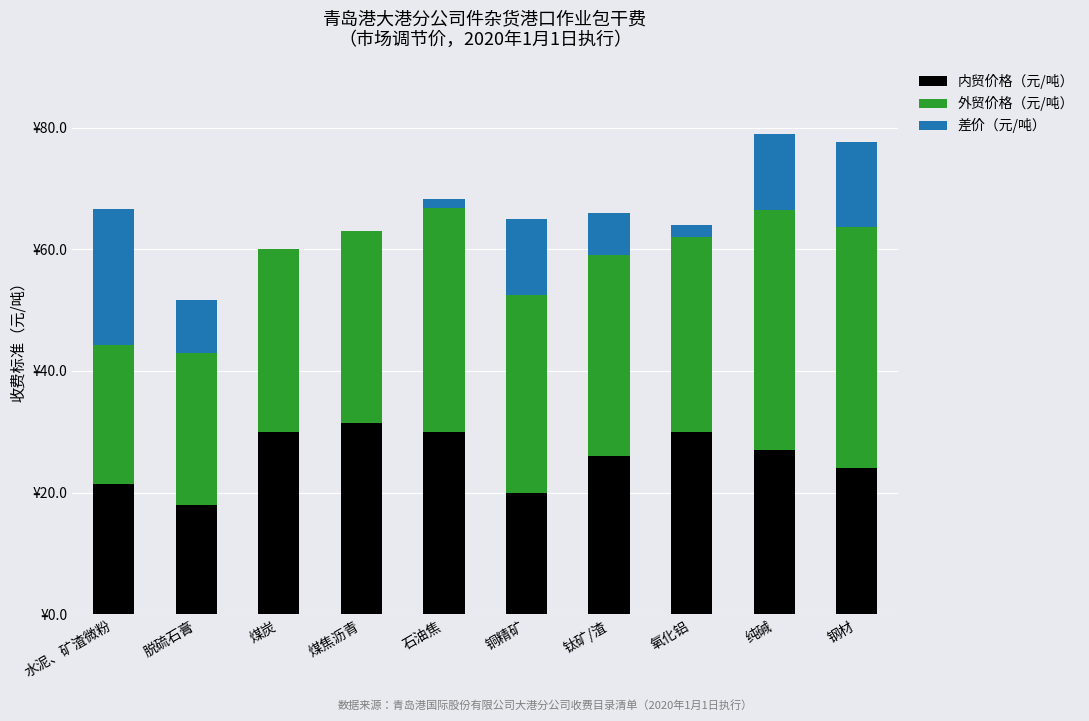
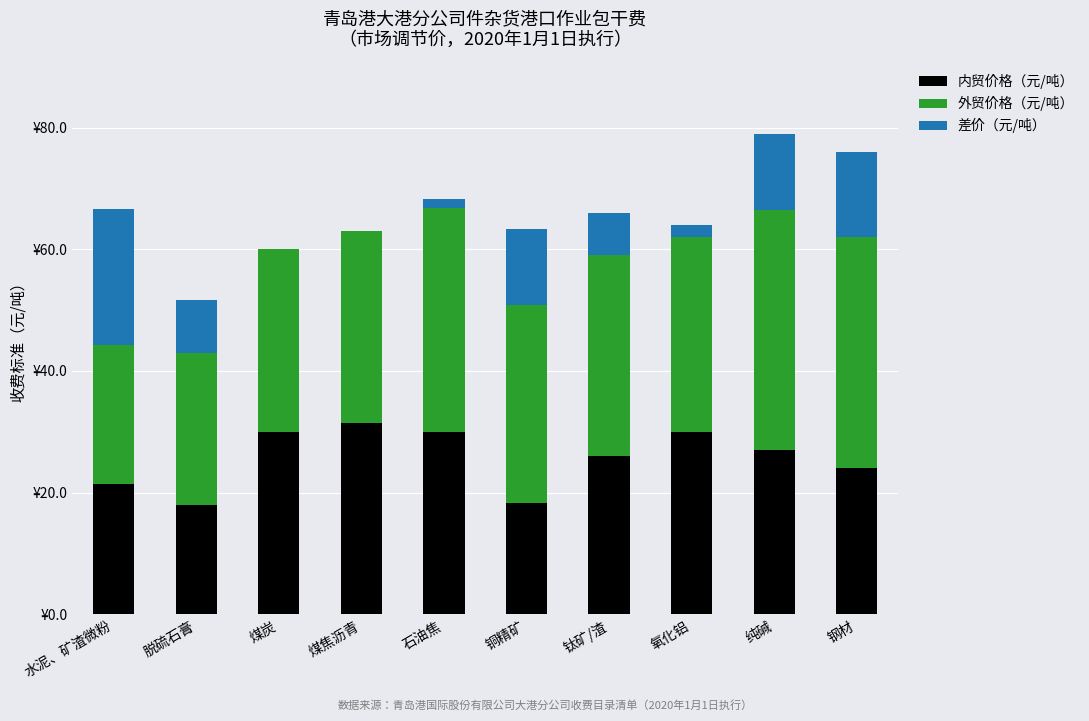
内贸价格（元/吨）, 铜精矿: ¥20 -> ¥18
外贸价格（元/吨）, 钢材: ¥40 -> ¥38
